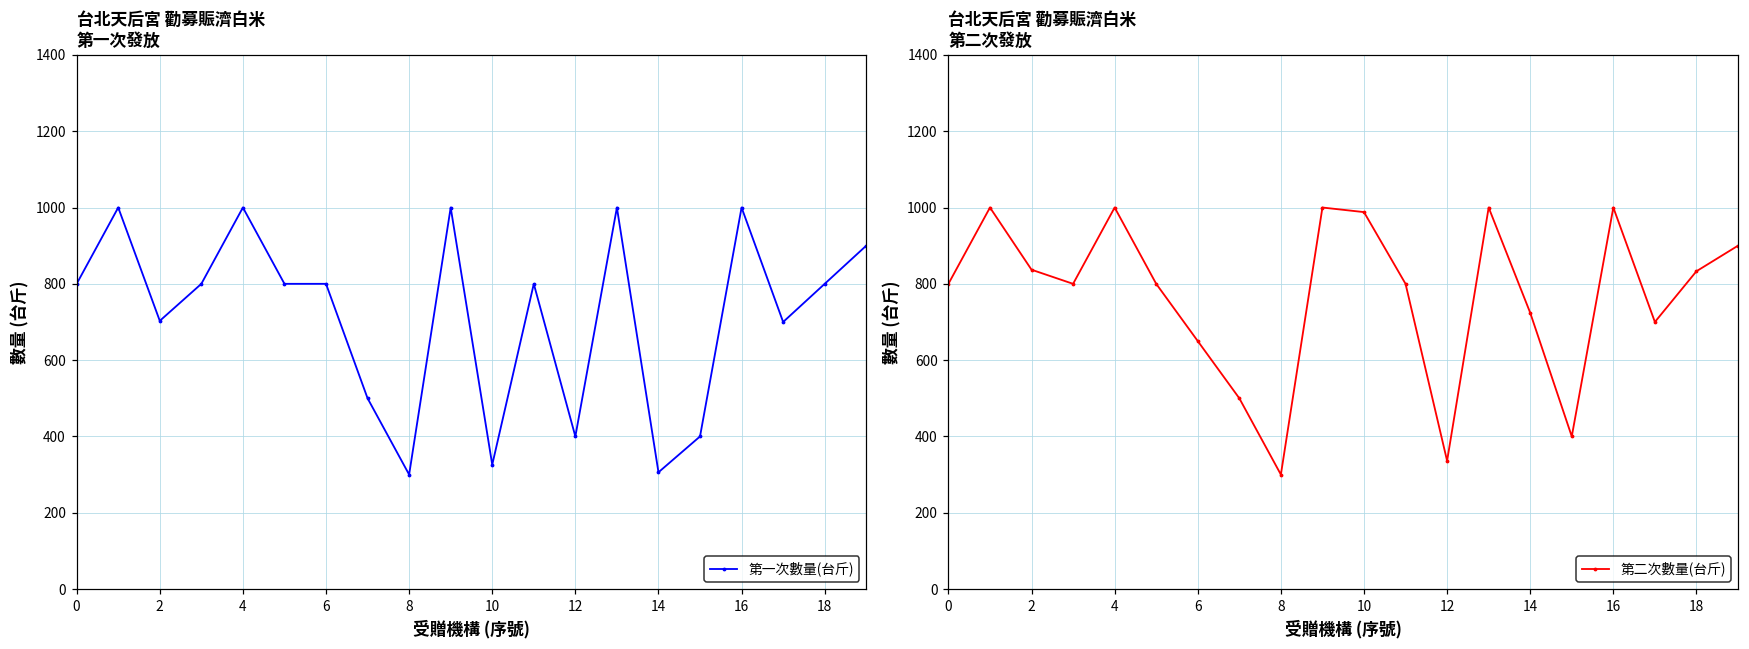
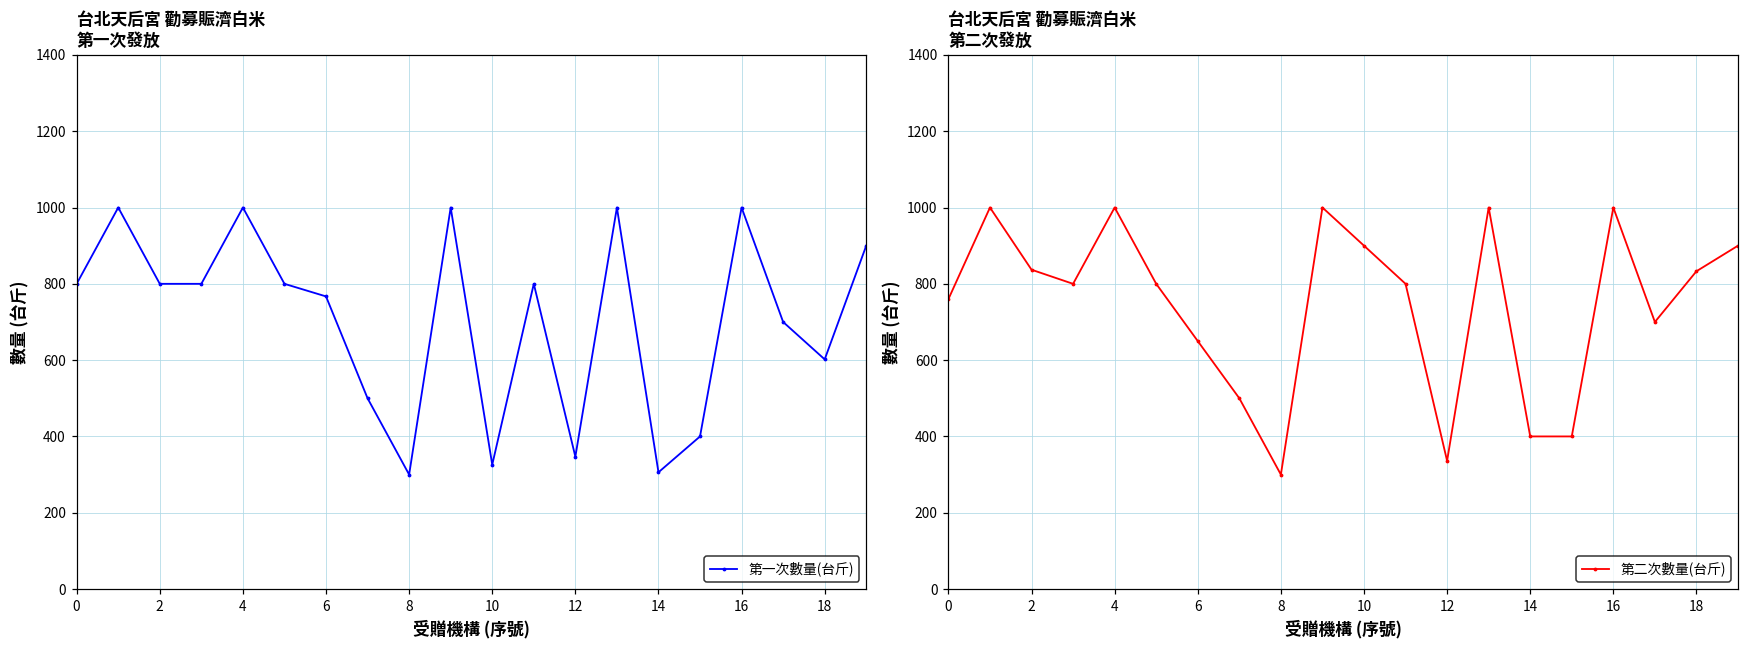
台北天后宮 勸募賑濟白米 第一次發放, 2: 700 -> 800
台北天后宮 勸募賑濟白米 第一次發放, 6: 800 -> 770
台北天后宮 勸募賑濟白米 第一次發放, 12: 400 -> 350
台北天后宮 勸募賑濟白米 第一次發放, 18: 800 -> 600
台北天后宮 勸募賑濟白米 第二次發放, 0: 800 -> 760
台北天后宮 勸募賑濟白米 第二次發放, 10: 990 -> 900
台北天后宮 勸募賑濟白米 第二次發放, 14: 720 -> 400
